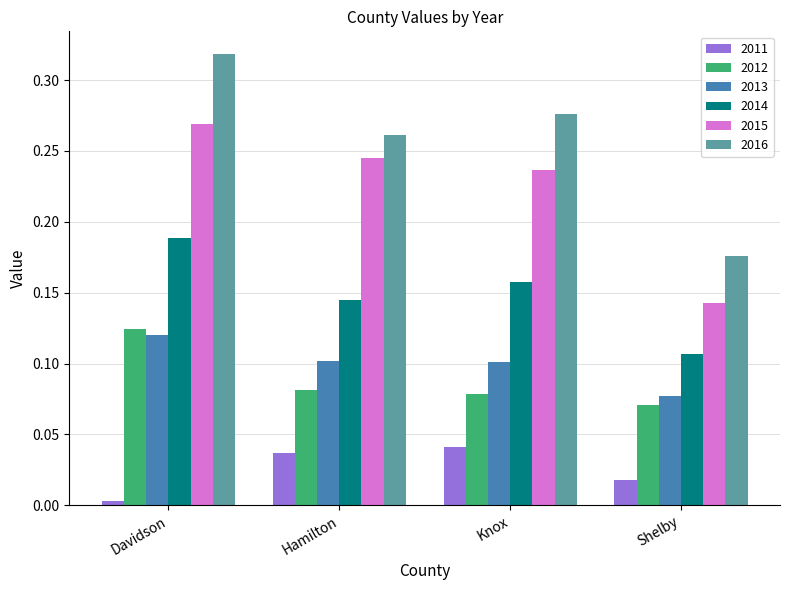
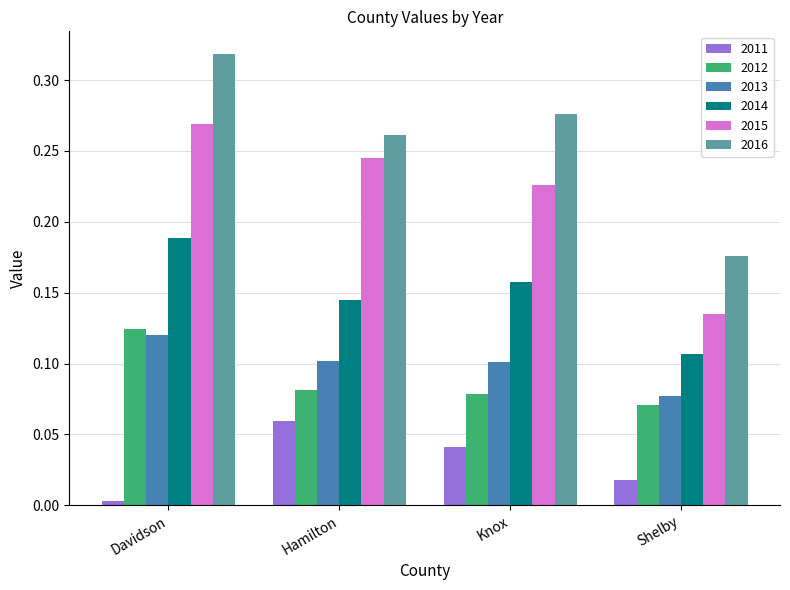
2011, Hamilton: 0.037 -> 0.059
2015, Knox: 0.237 -> 0.226
2015, Shelby: 0.143 -> 0.135
